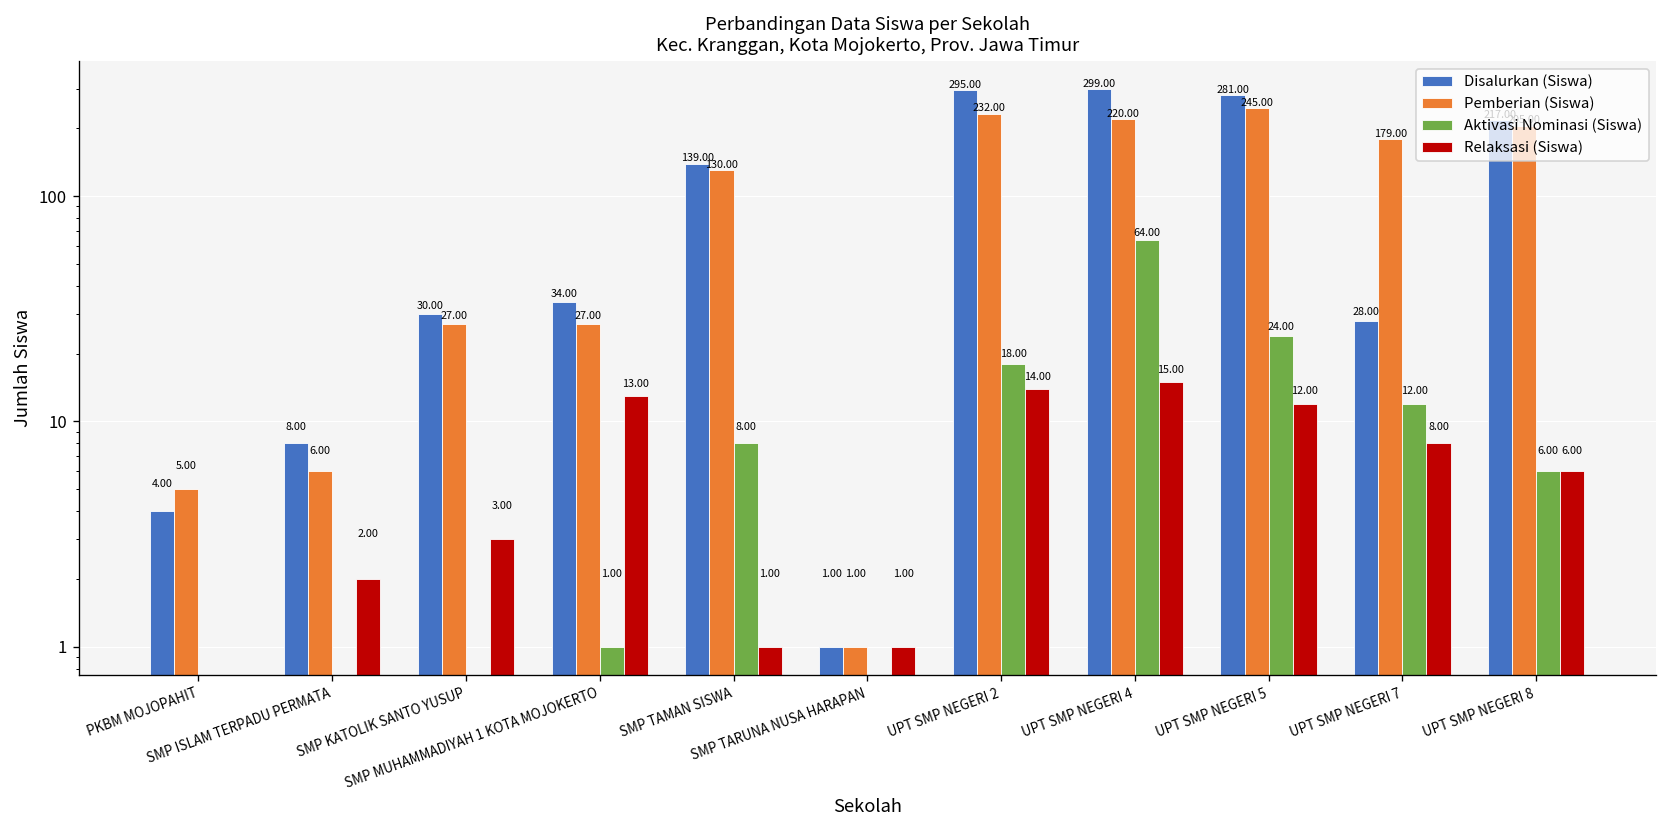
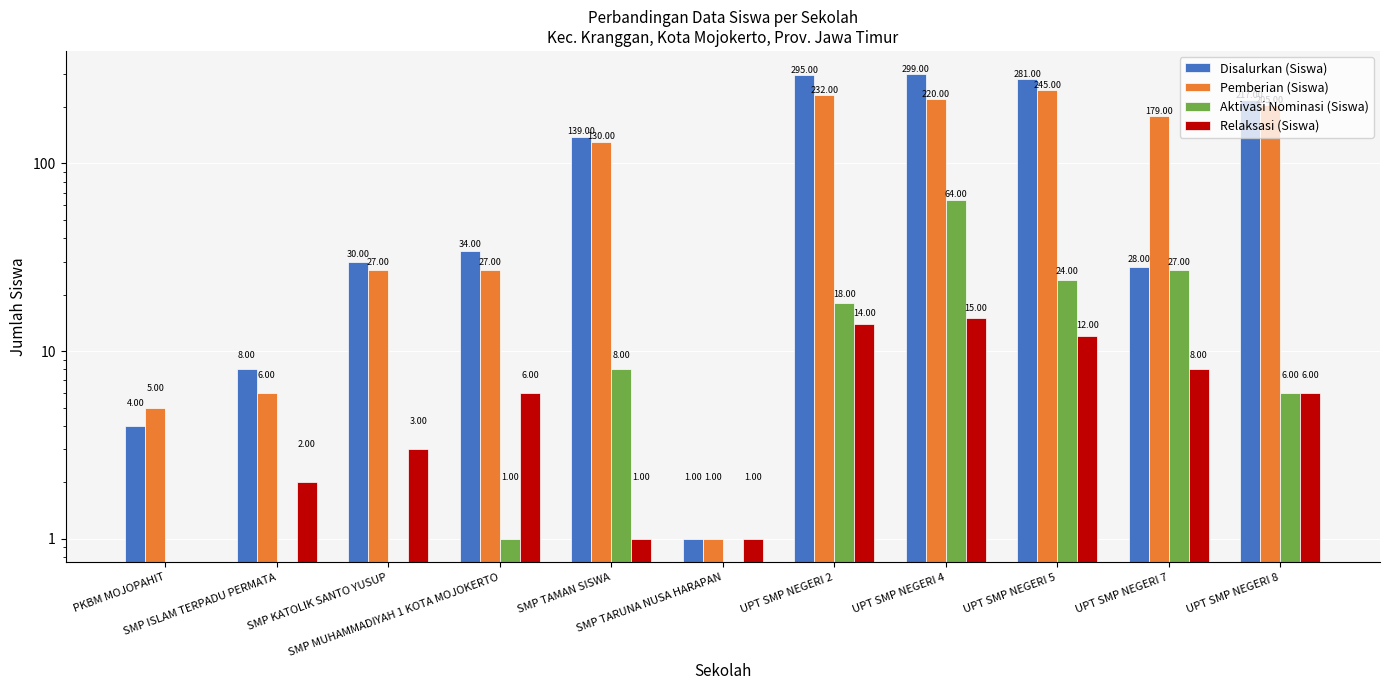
Relaksasi (Siswa), SMP MUHAMMADIYAH 1 KOTA MOJOKERTO: 13.00 -> 6.00
Aktivasi Nominasi (Siswa), UPT SMP NEGERI 7: 12.00 -> 27.00
